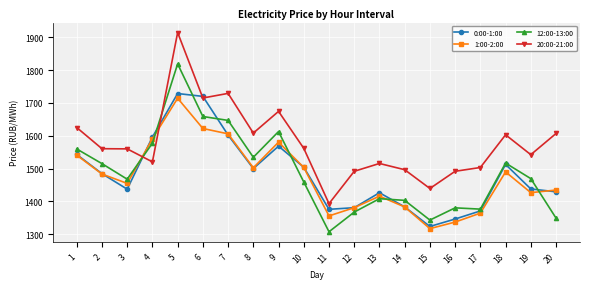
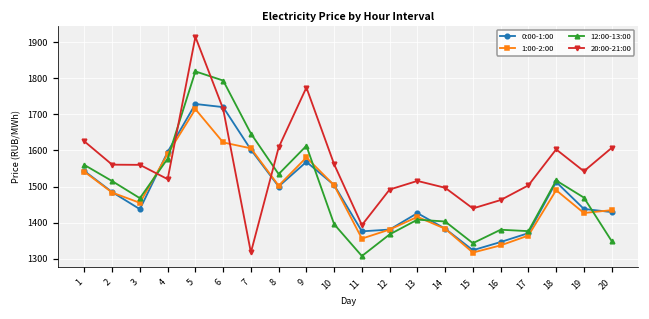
12:00-13:00, 6: 1660 -> 1790
20:00-21:00, 7: 1730 -> 1320
20:00-21:00, 9: 1670 -> 1770
12:00-13:00, 10: 1460 -> 1400
20:00-21:00, 16: 1490 -> 1460
